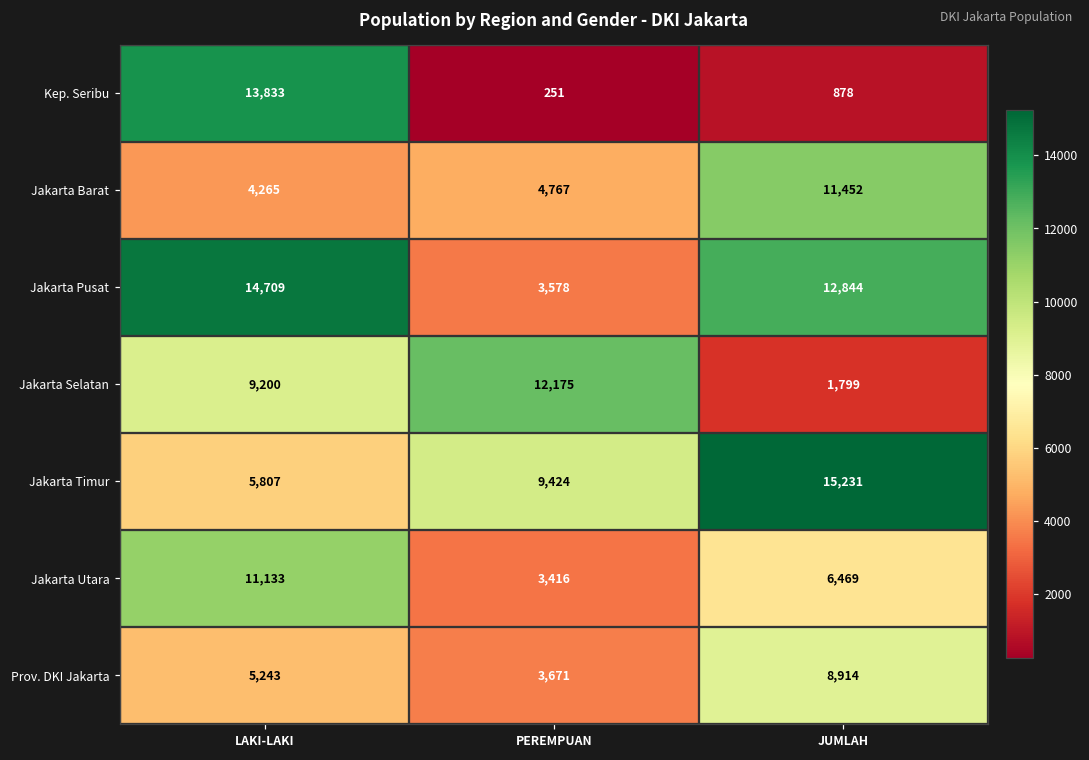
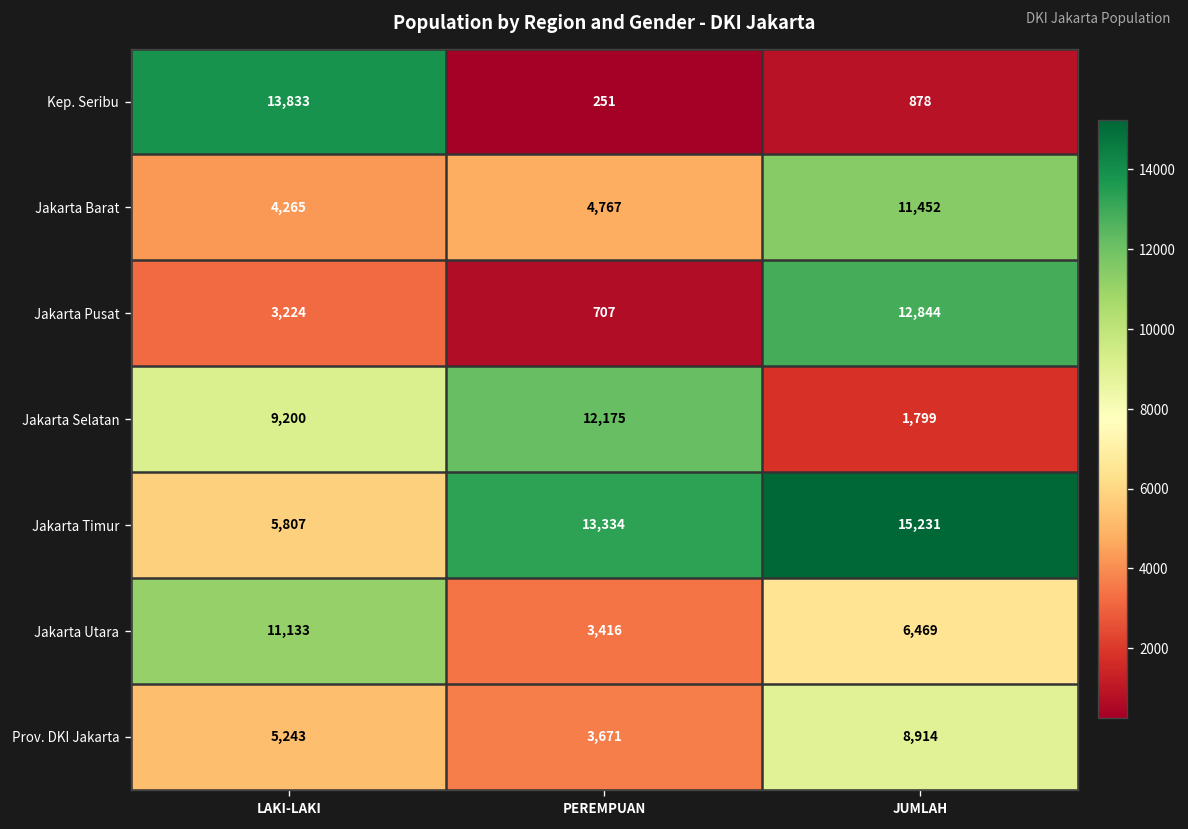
Jakarta Pusat, LAKI-LAKI: 14,709 -> 3,224
Jakarta Pusat, PEREMPUAN: 3,578 -> 707
Jakarta Timur, PEREMPUAN: 9,424 -> 13,334
